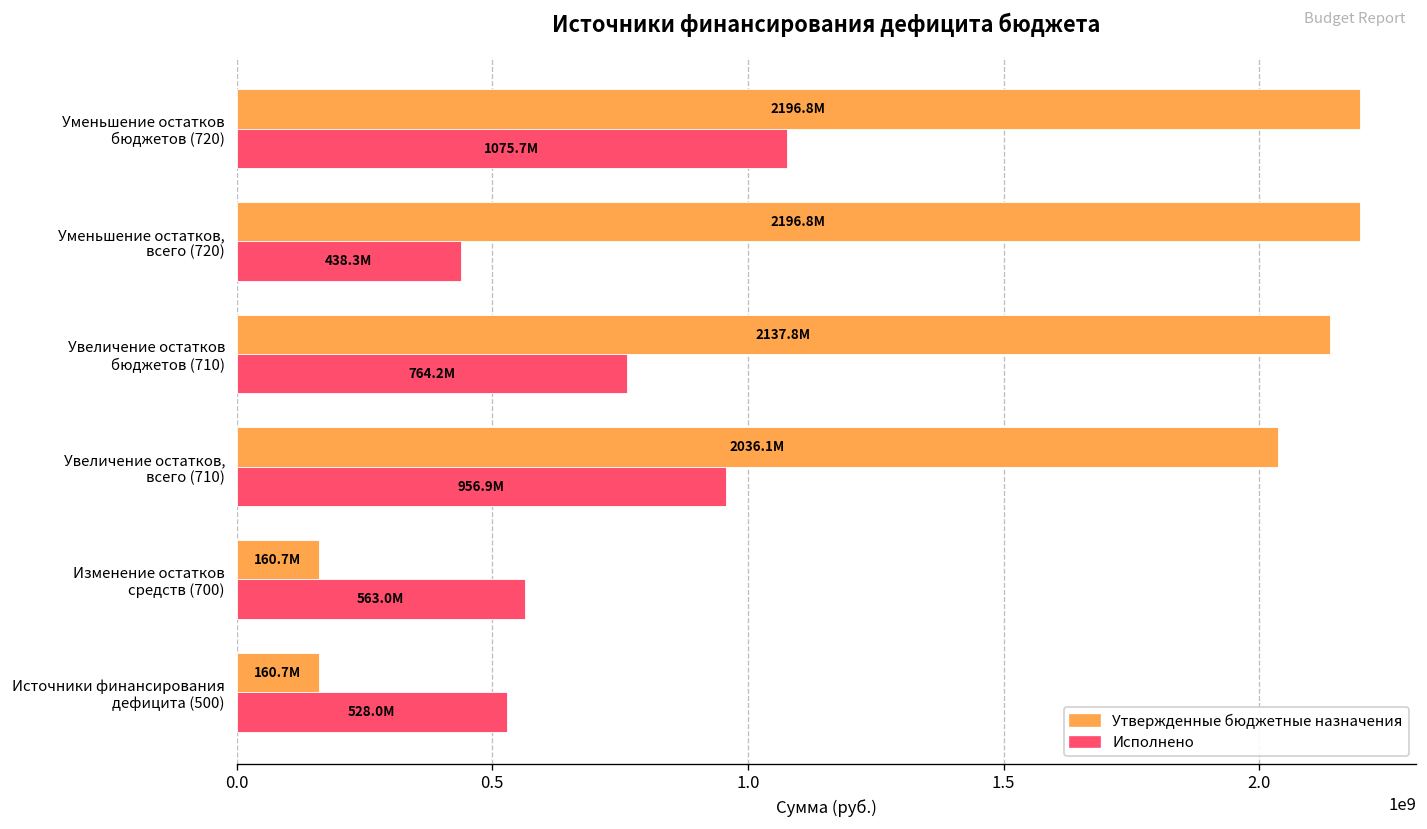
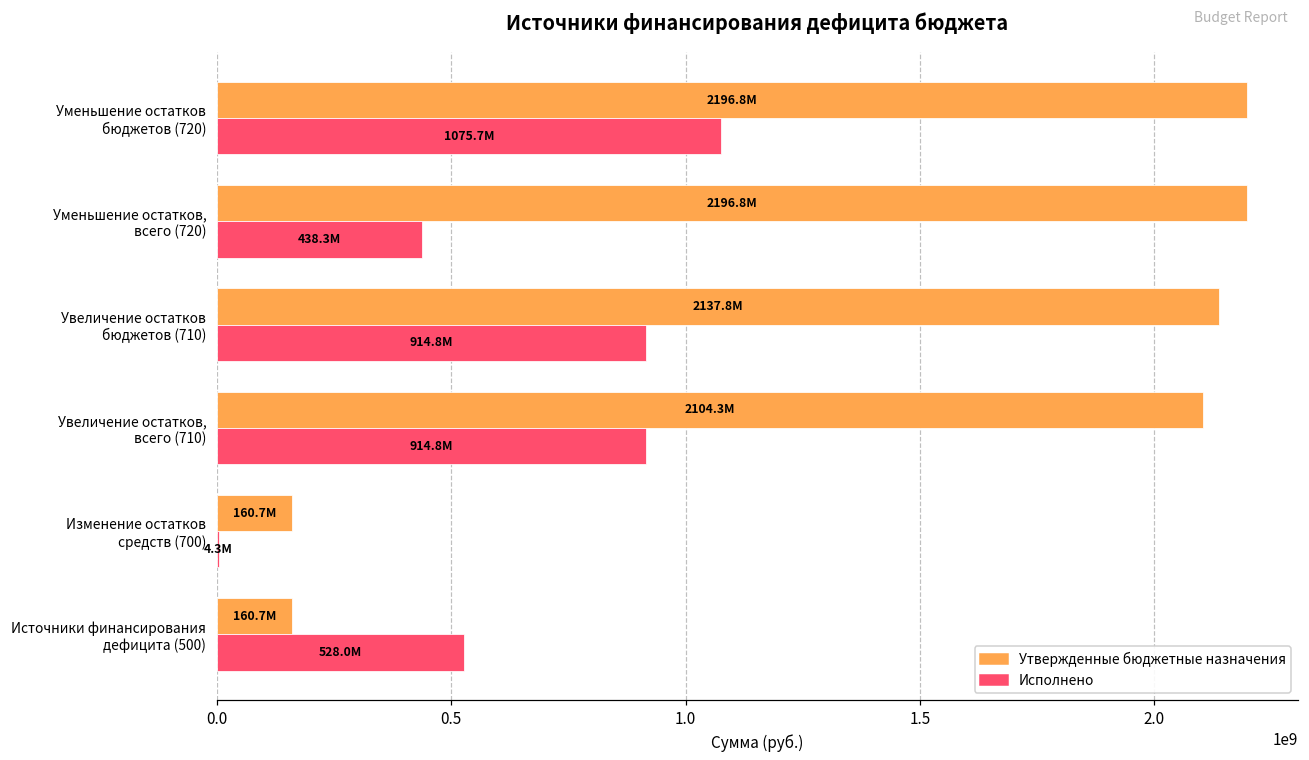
Исполнено, Увеличение остатков бюджетов (710): 764.2M -> 914.8M
Утвержденные бюджетные назначения, Увеличение остатков, всего (710): 2036.1M -> 2104.3M
Исполнено, Увеличение остатков, всего (710): 956.9M -> 914.8M
Исполнено, Изменение остатков средств (700): 563.0M -> 4.3M
